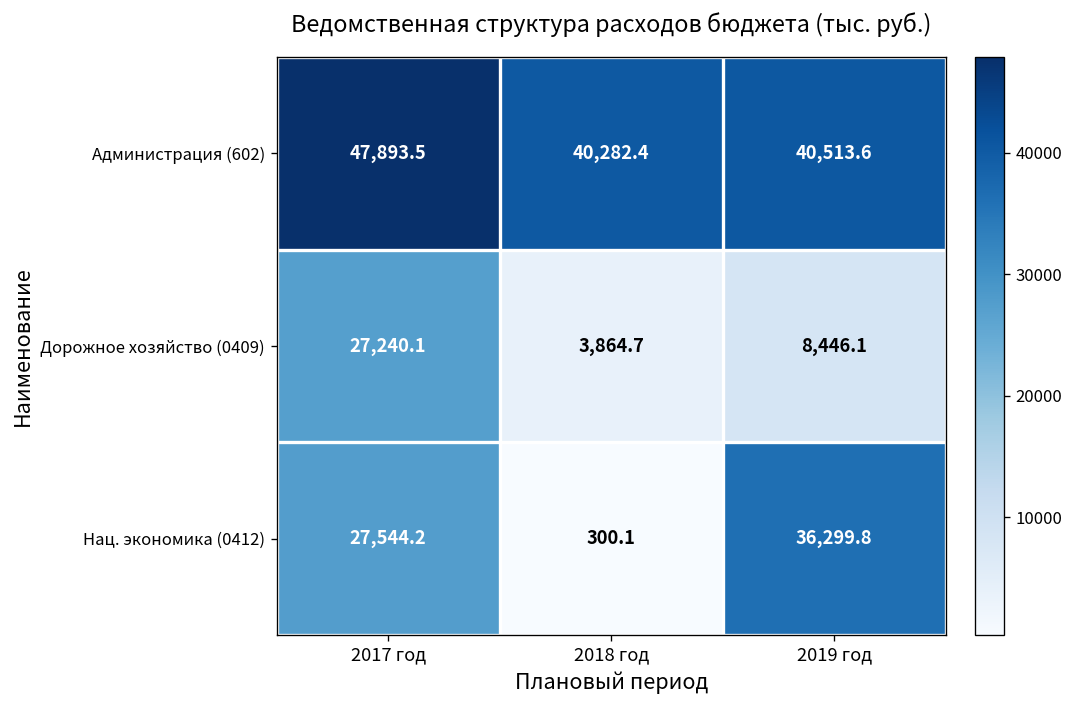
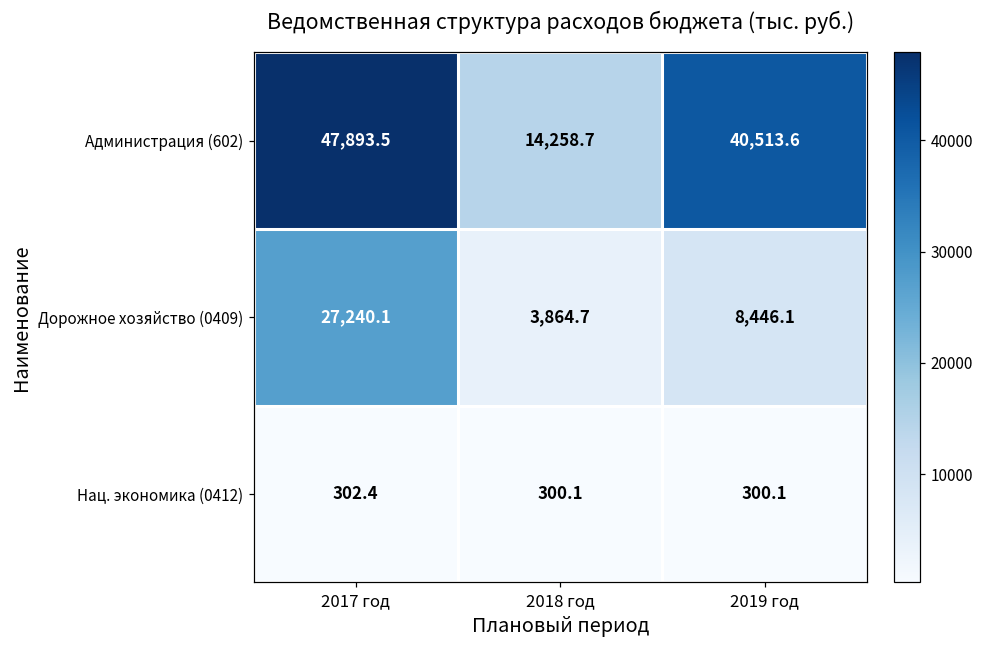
Администрация (602), 2018 год: 40,282.4 -> 14,258.7
Нац. экономика (0412), 2017 год: 27,544.2 -> 302.4
Нац. экономика (0412), 2019 год: 36,299.8 -> 300.1
